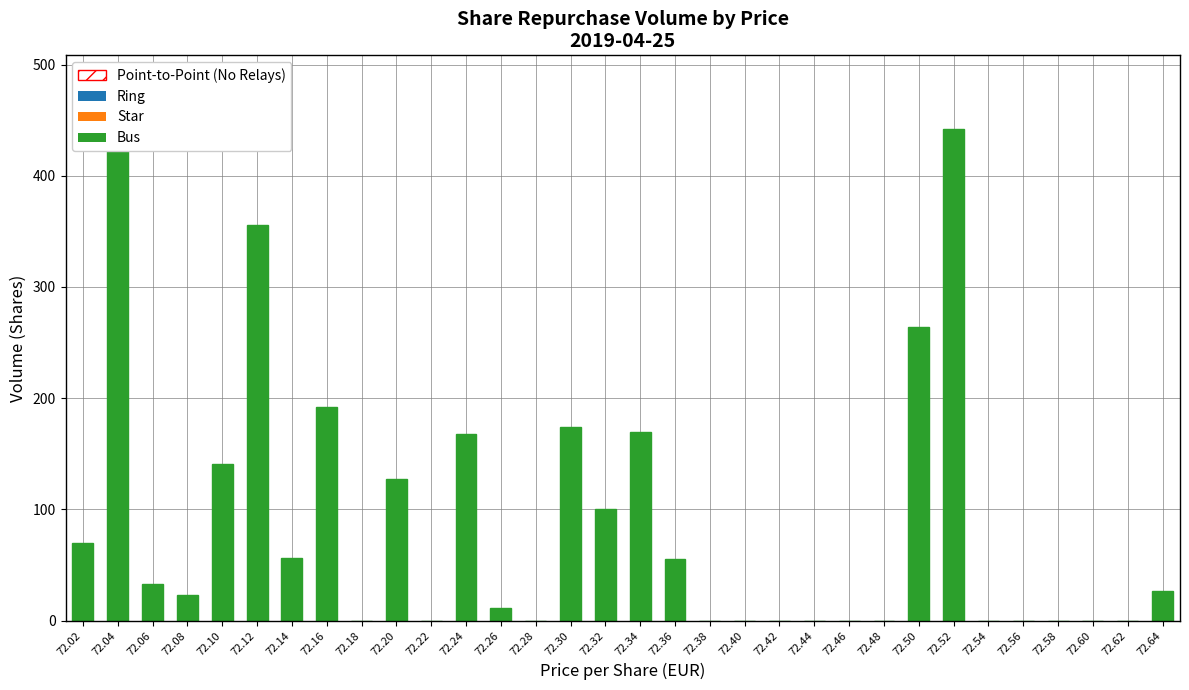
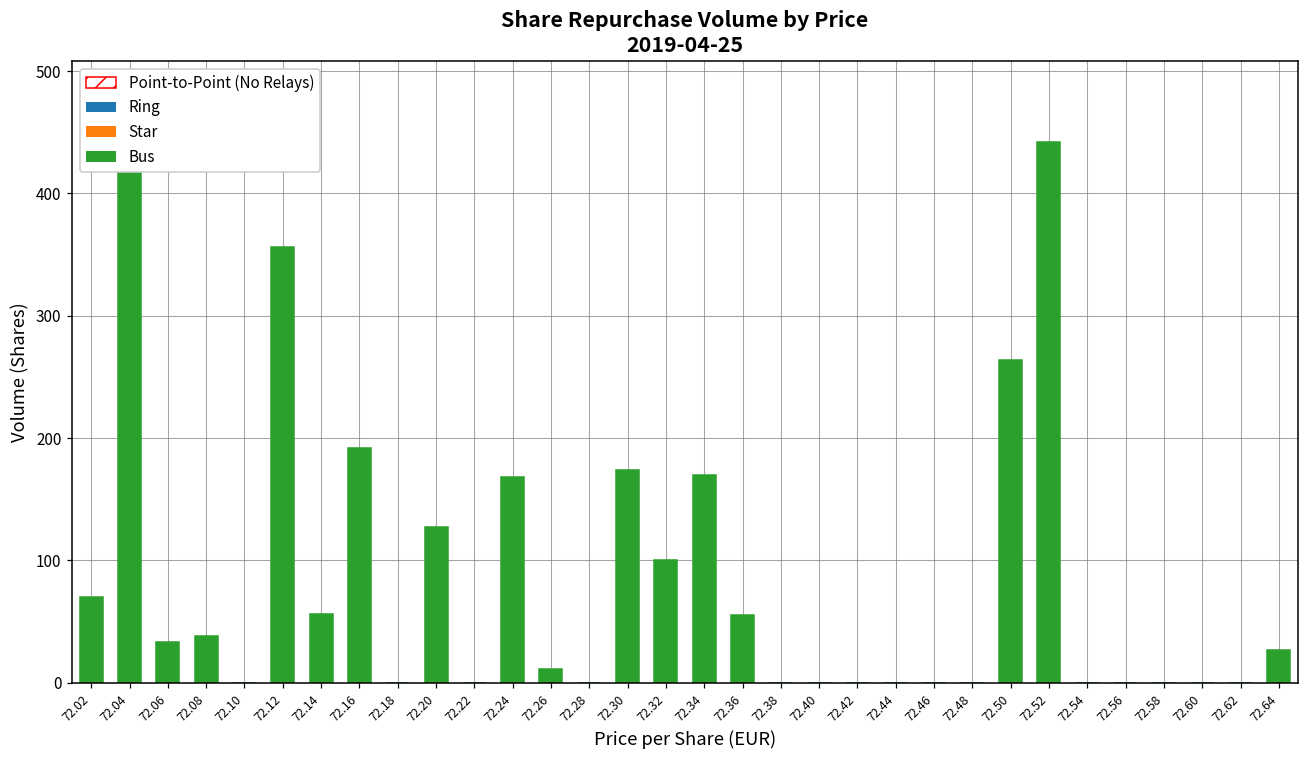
72.08: 23 -> 38
72.10: 141 -> 0
